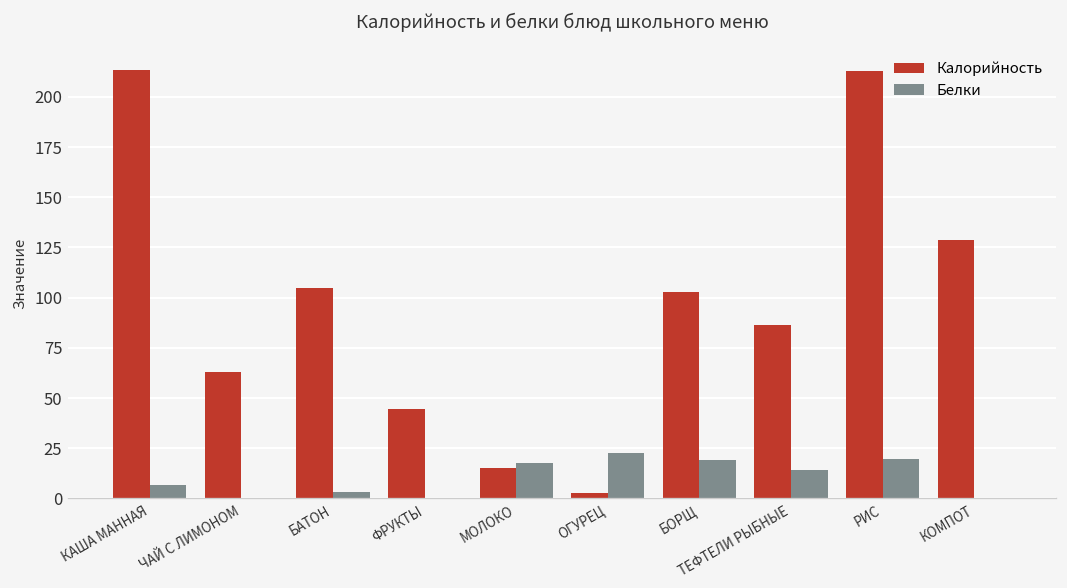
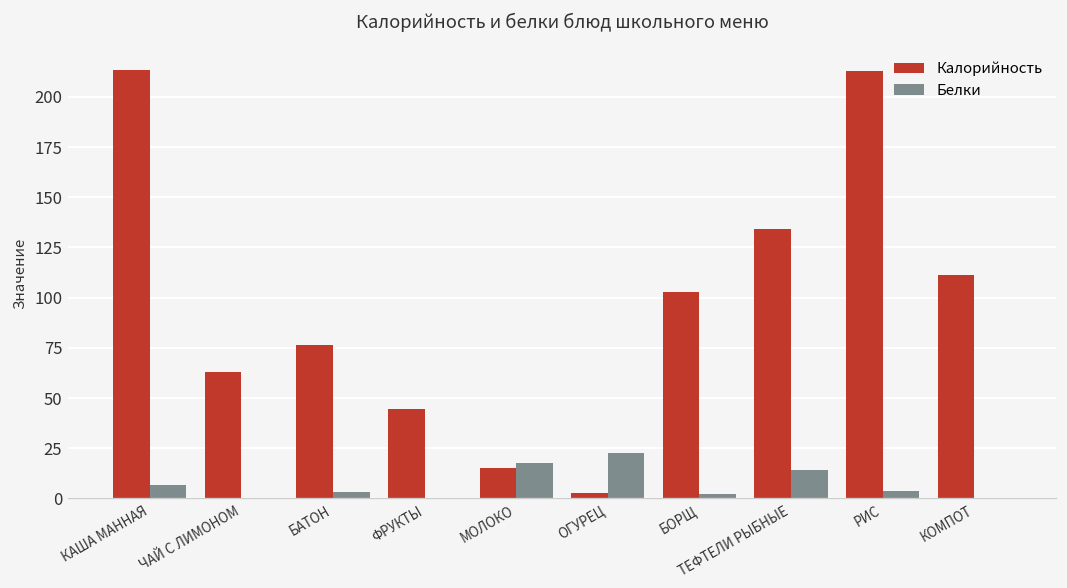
Калорийность, БАТОН: 105 -> 77
Белки, БОРЩ: 19 -> 2
Калорийность, ТЕФТЕЛИ РЫБНЫЕ: 86 -> 134
Белки, РИС: 20 -> 4
Калорийность, КОМПОТ: 129 -> 111
